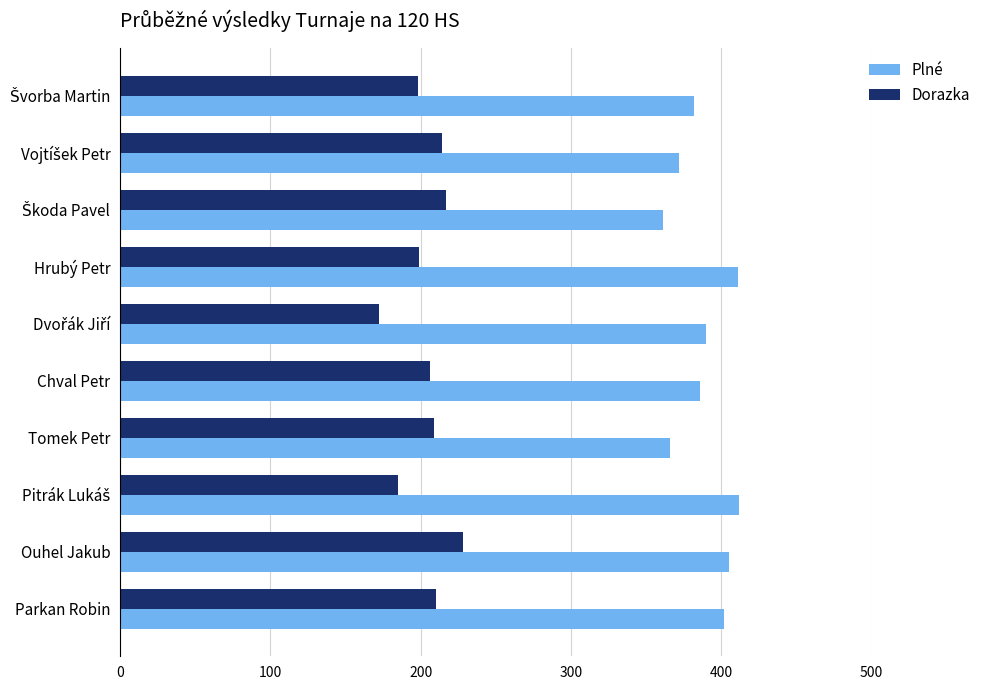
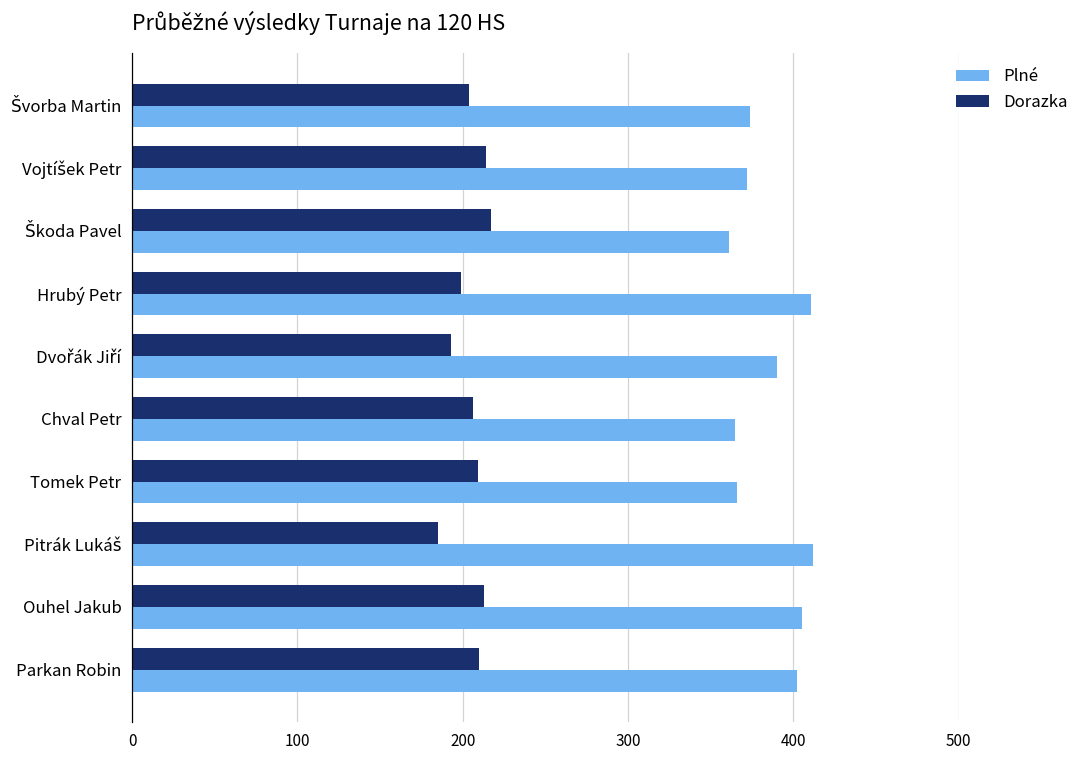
Dorazka, Švorba Martin: 198 -> 204
Plné, Švorba Martin: 382 -> 374
Dorazka, Dvořák Jiří: 172 -> 193
Plné, Chval Petr: 386 -> 365
Dorazka, Ouhel Jakub: 228 -> 213
